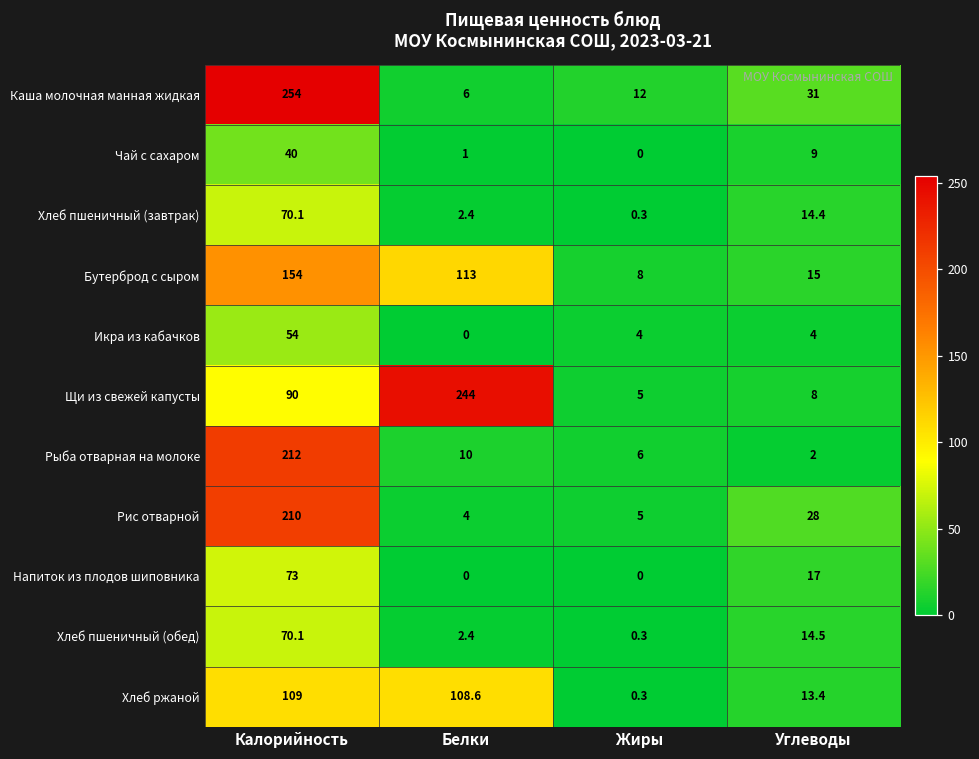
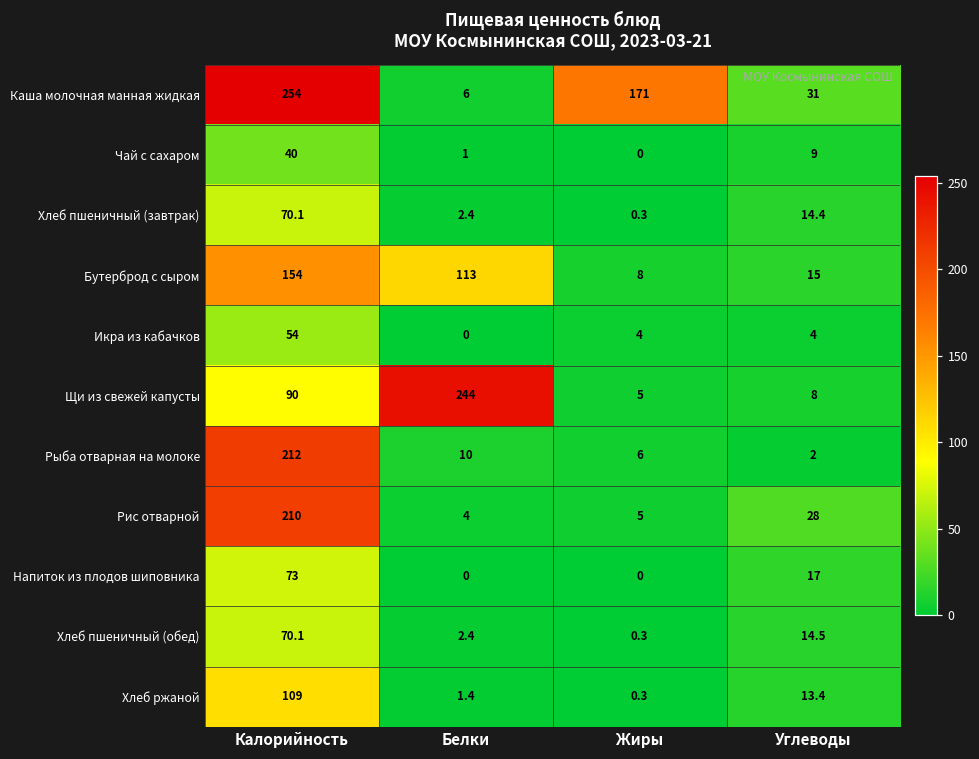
Каша молочная манная жидкая, Жиры: 12 -> 171
Хлеб ржаной, Белки: 108.6 -> 1.4
